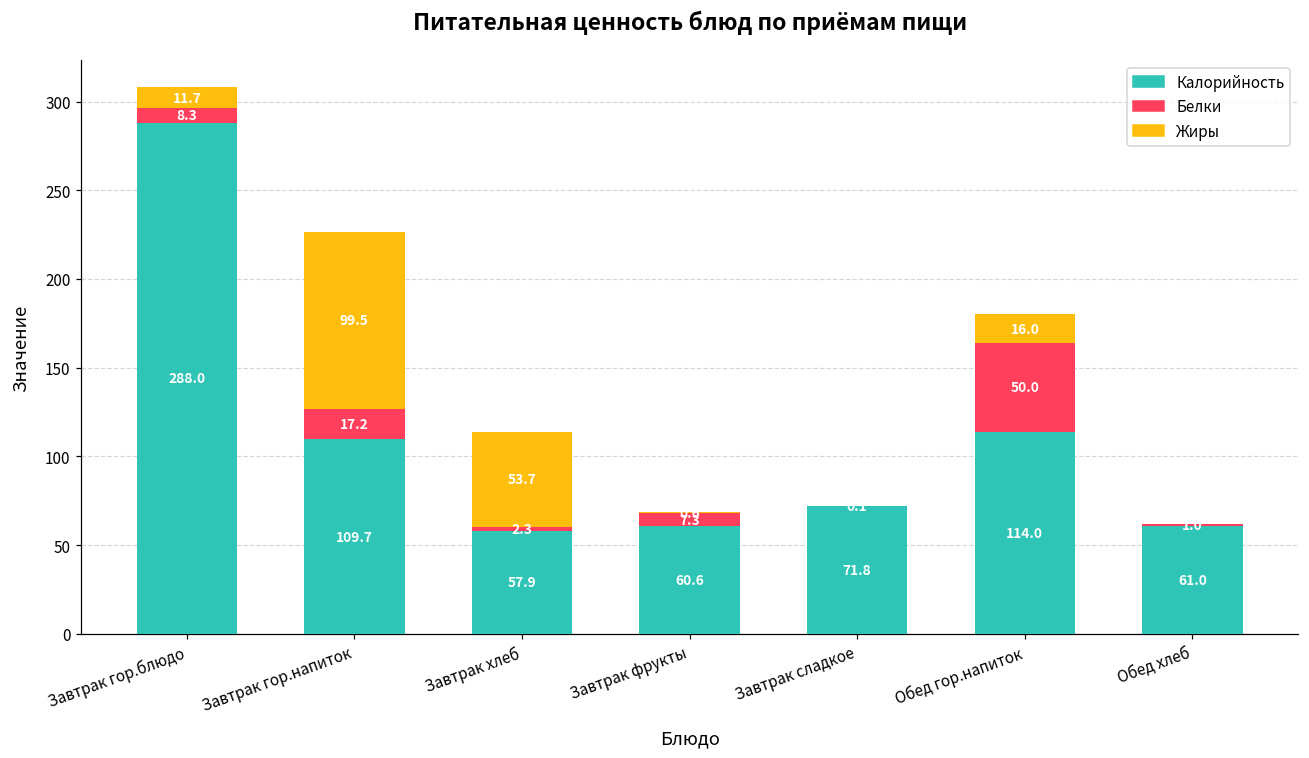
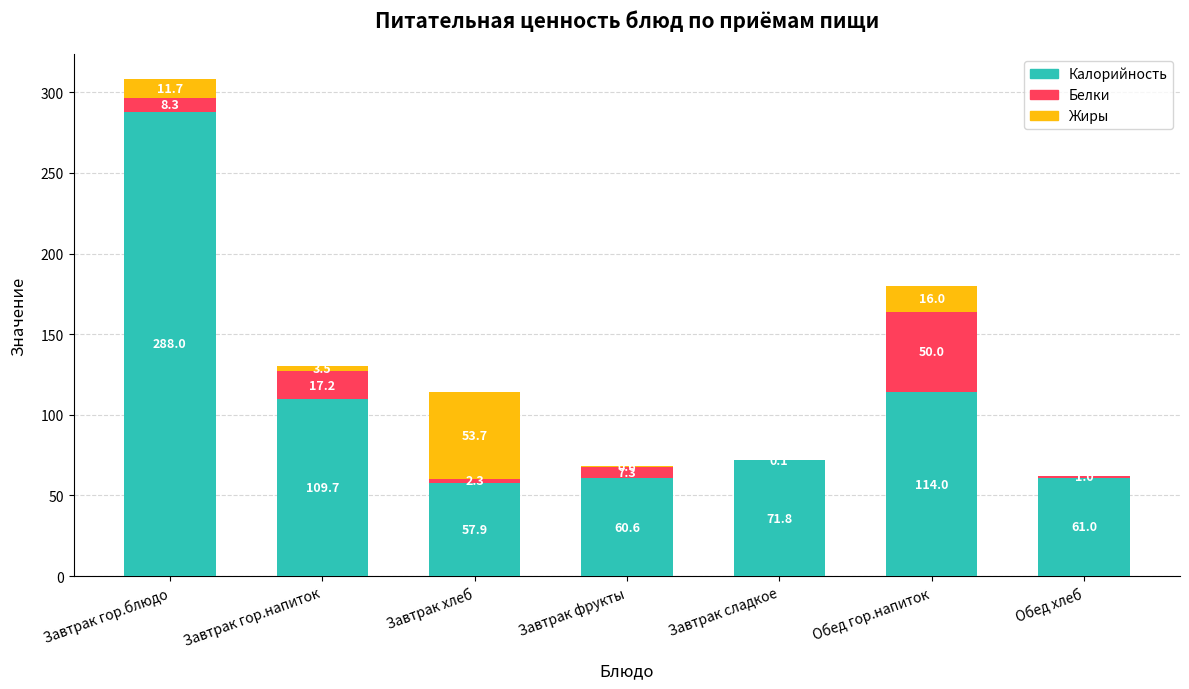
Жиры, Завтрак гор.напиток: 99.5 -> 3.5
